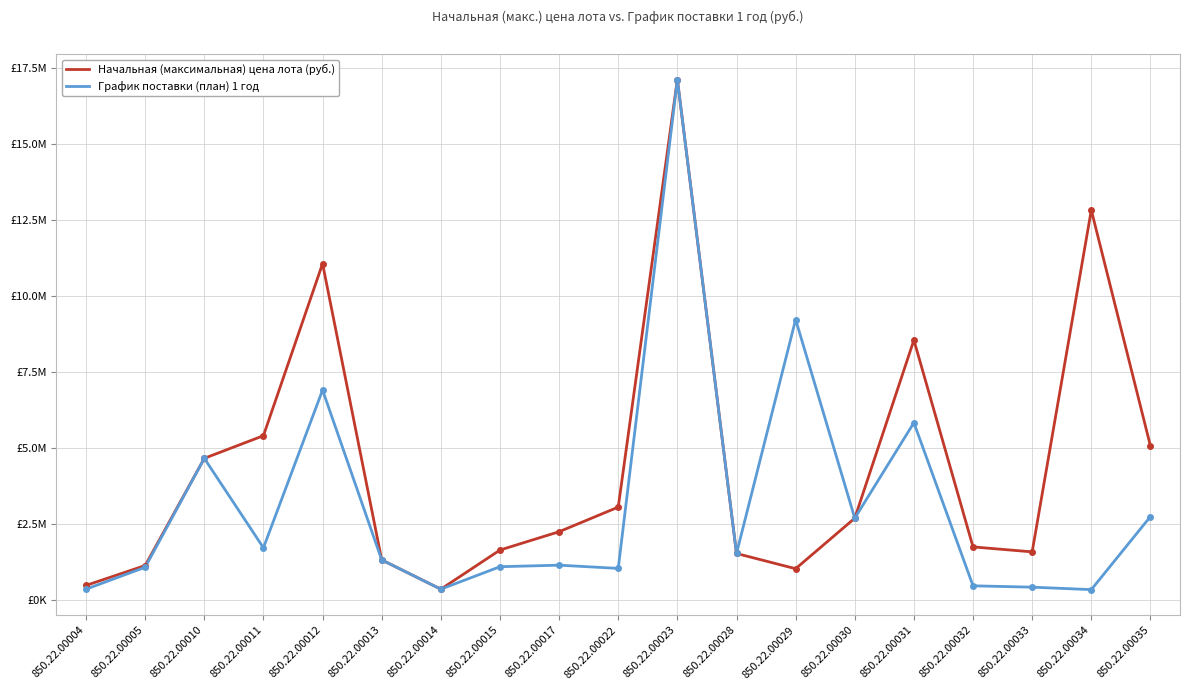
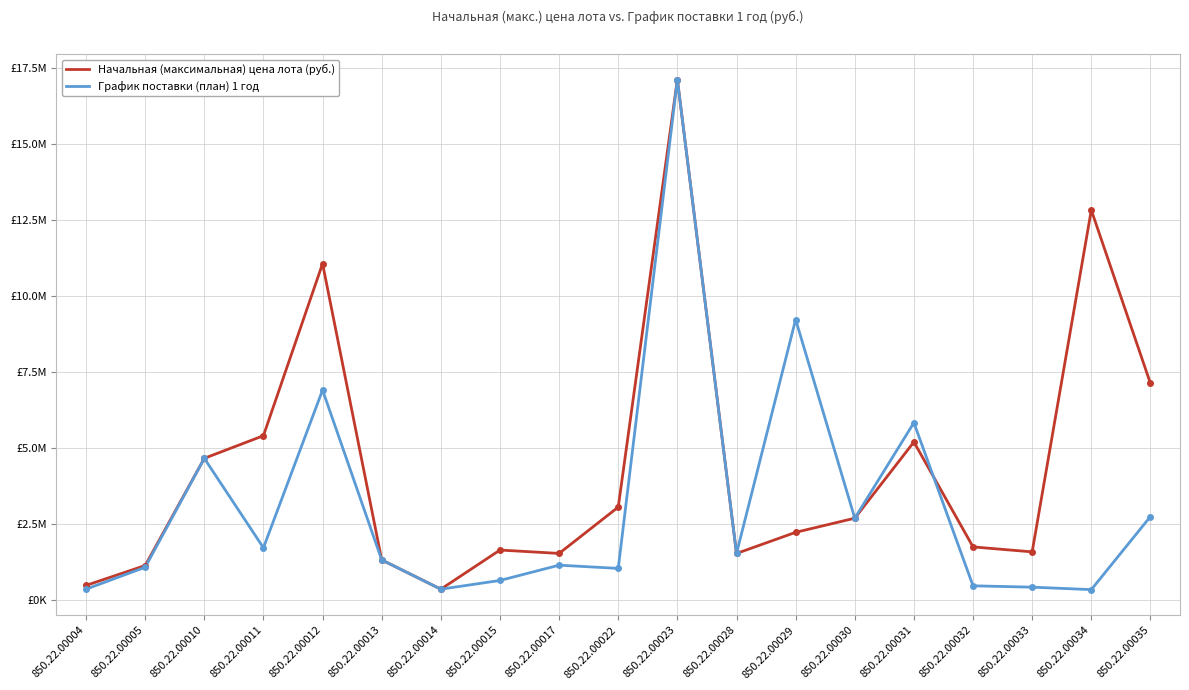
График поставки (план) 1 год, 850.22.00015: £1100000 -> £700000
Начальная (максимальная) цена лота (руб.), 850.22.00017: £2300000 -> £1500000
Начальная (максимальная) цена лота (руб.), 850.22.00029: £1000000 -> £2200000
Начальная (максимальная) цена лота (руб.), 850.22.00031: £8600000 -> £5200000
Начальная (максимальная) цена лота (руб.), 850.22.00035: £5100000 -> £7100000
